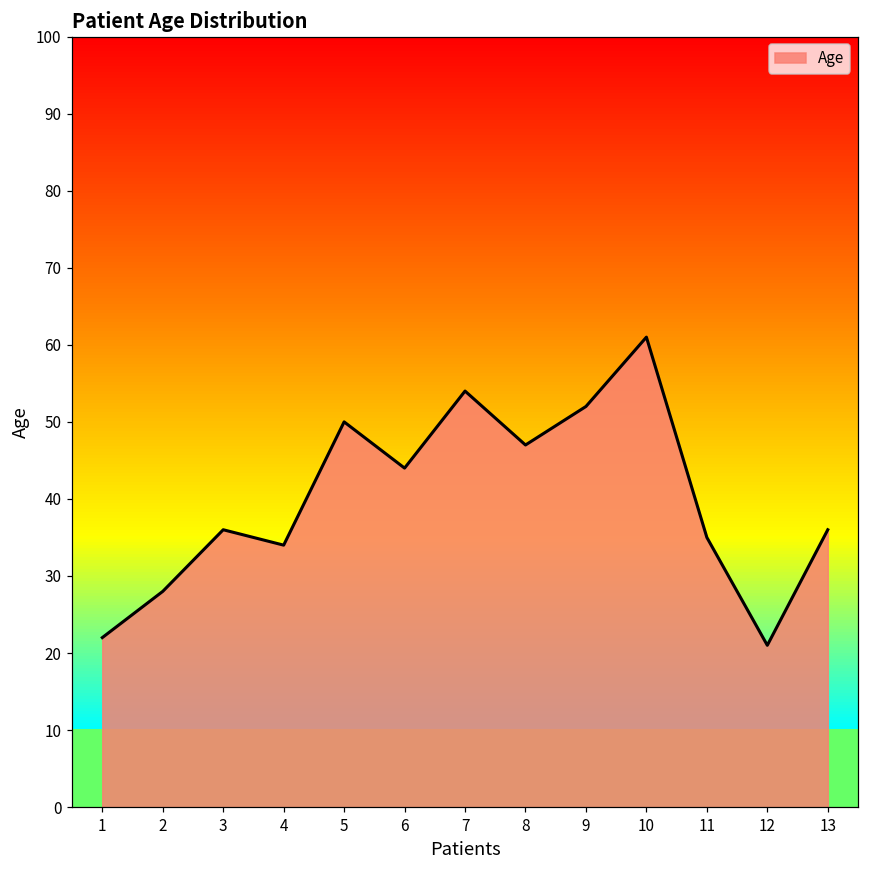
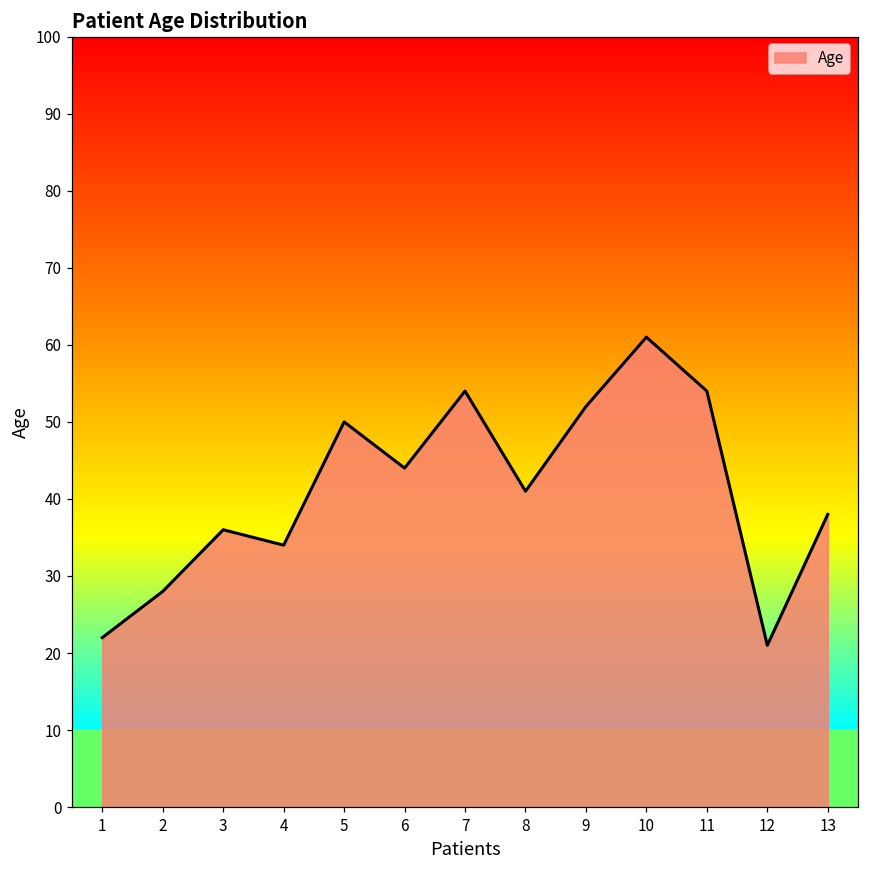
8: 47 -> 41
11: 35 -> 54
13: 36 -> 38
